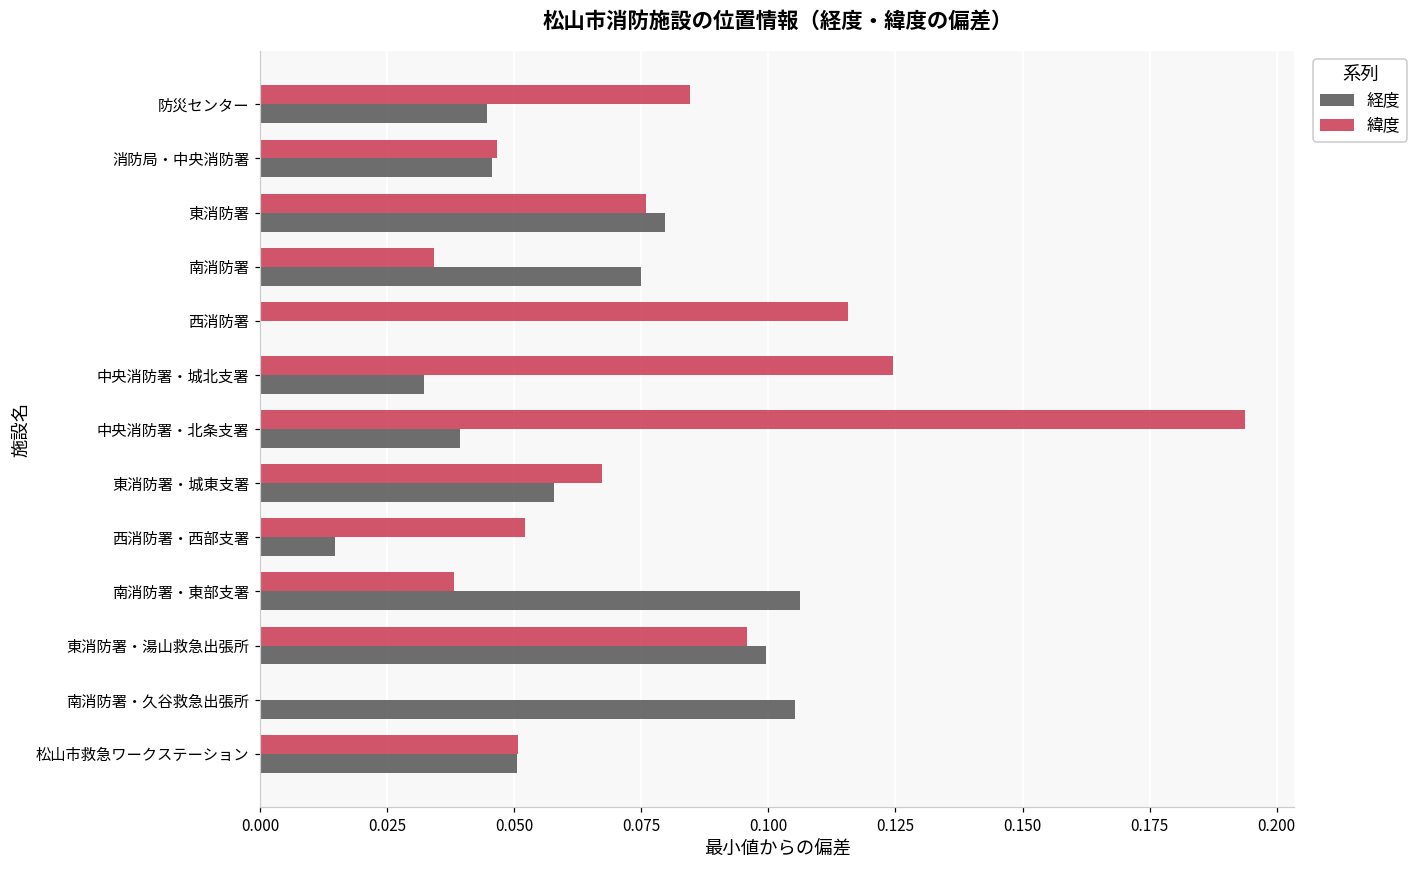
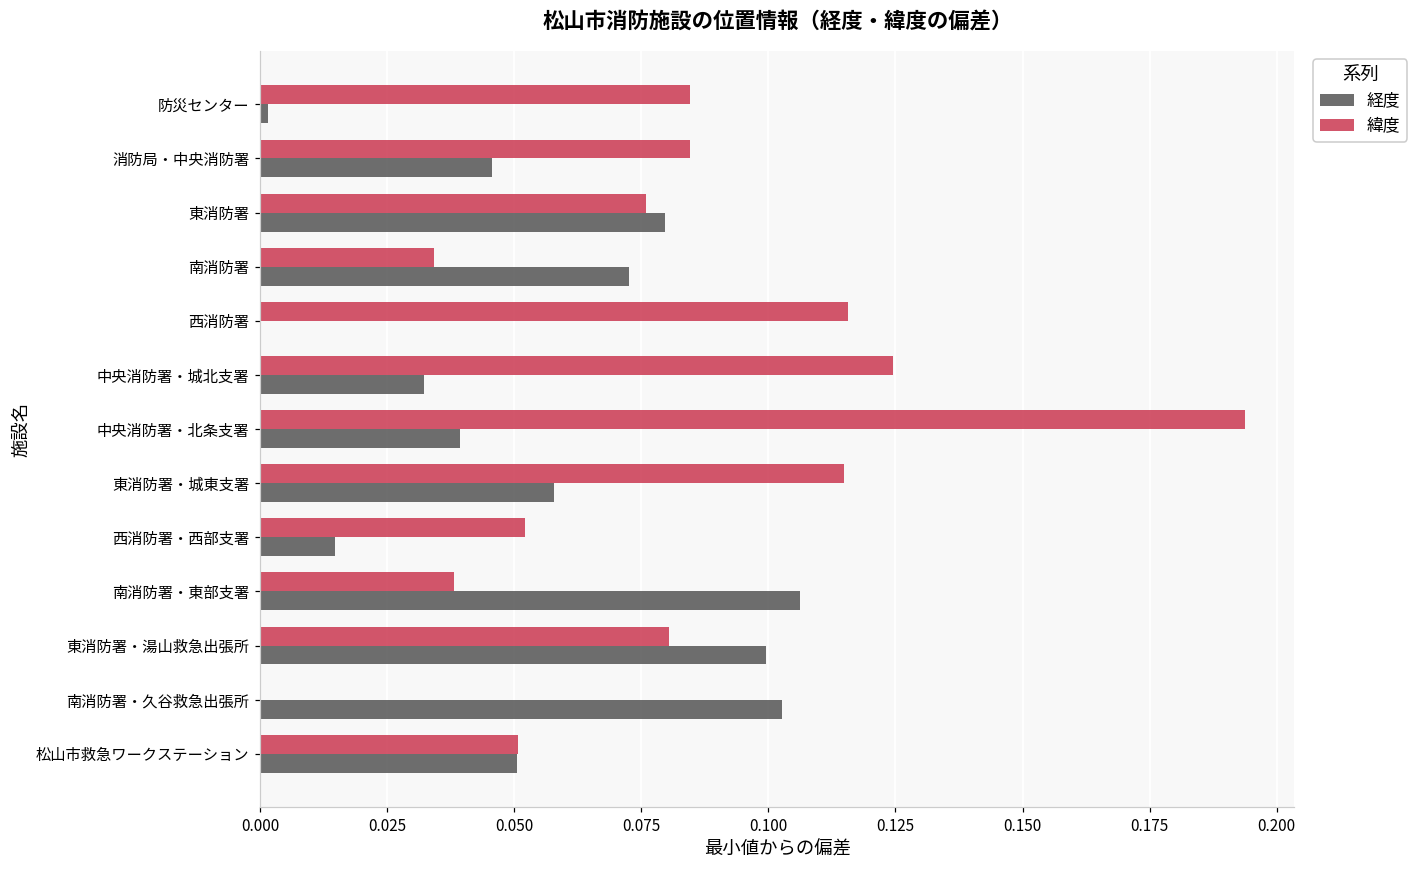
経度, 防災センター: 0.045 -> 0.002
緯度, 消防局・中央消防署: 0.047 -> 0.085
経度, 南消防署: 0.075 -> 0.073
緯度, 東消防署・城東支署: 0.067 -> 0.115
緯度, 東消防署・湯山救急出張所: 0.096 -> 0.080
経度, 南消防署・久谷救急出張所: 0.105 -> 0.103
